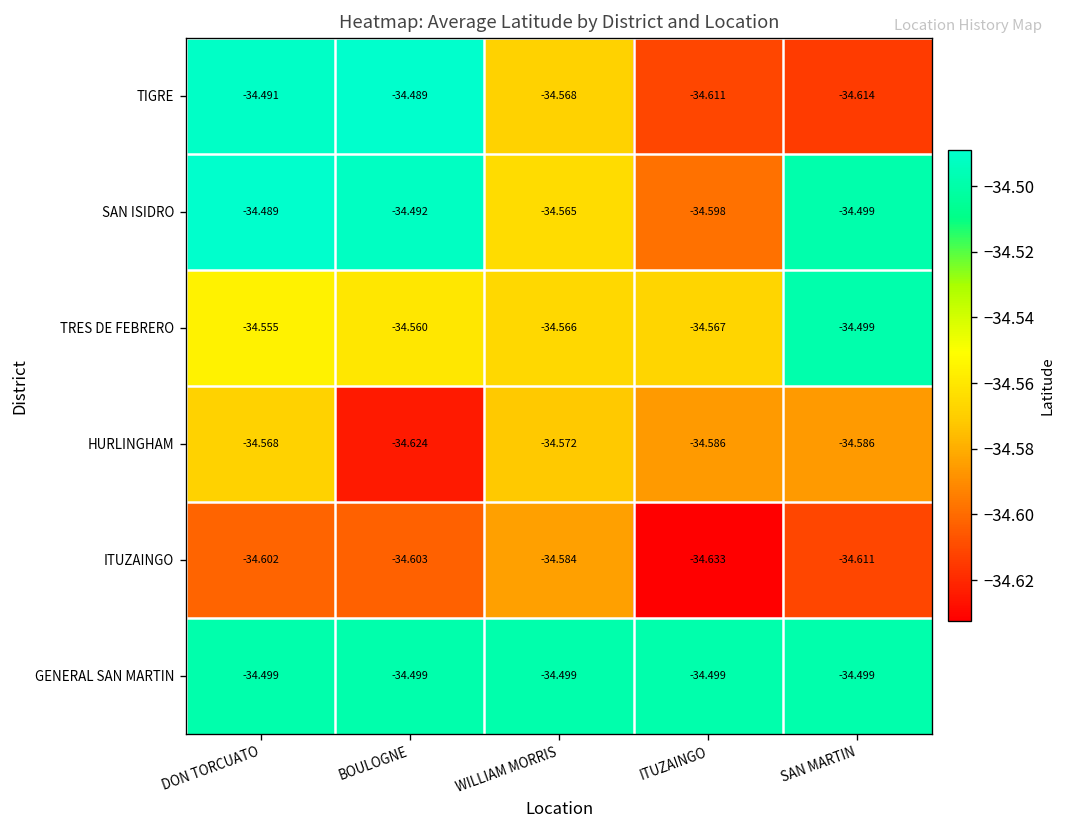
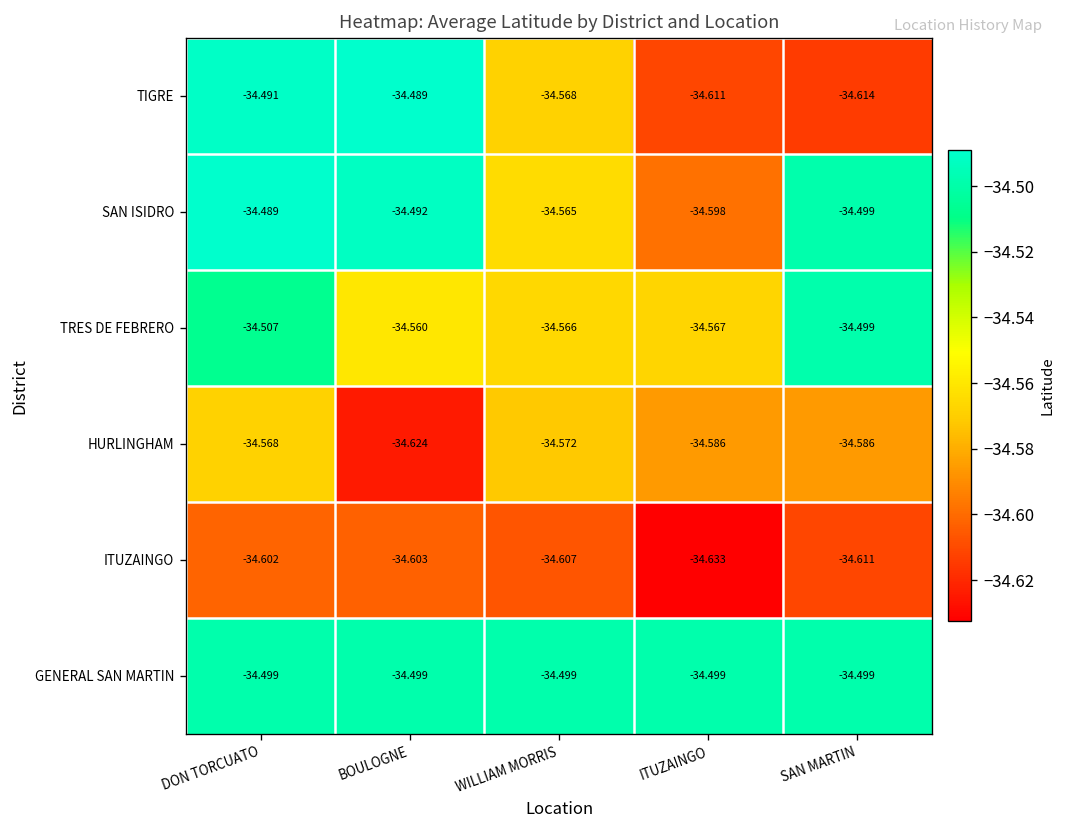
TRES DE FEBRERO, DON TORCUATO: -34.555 -> -34.507
ITUZAINGO, WILLIAM MORRIS: -34.584 -> -34.607
